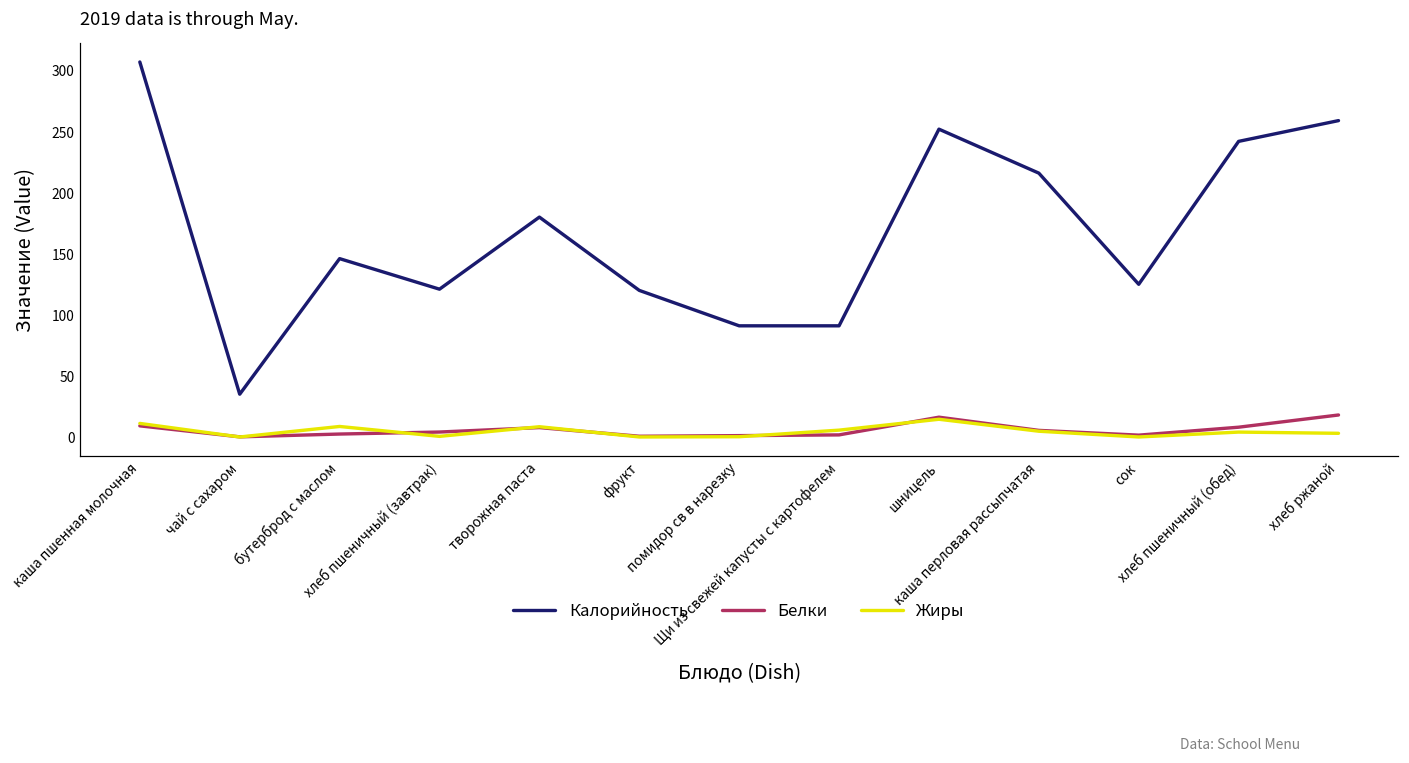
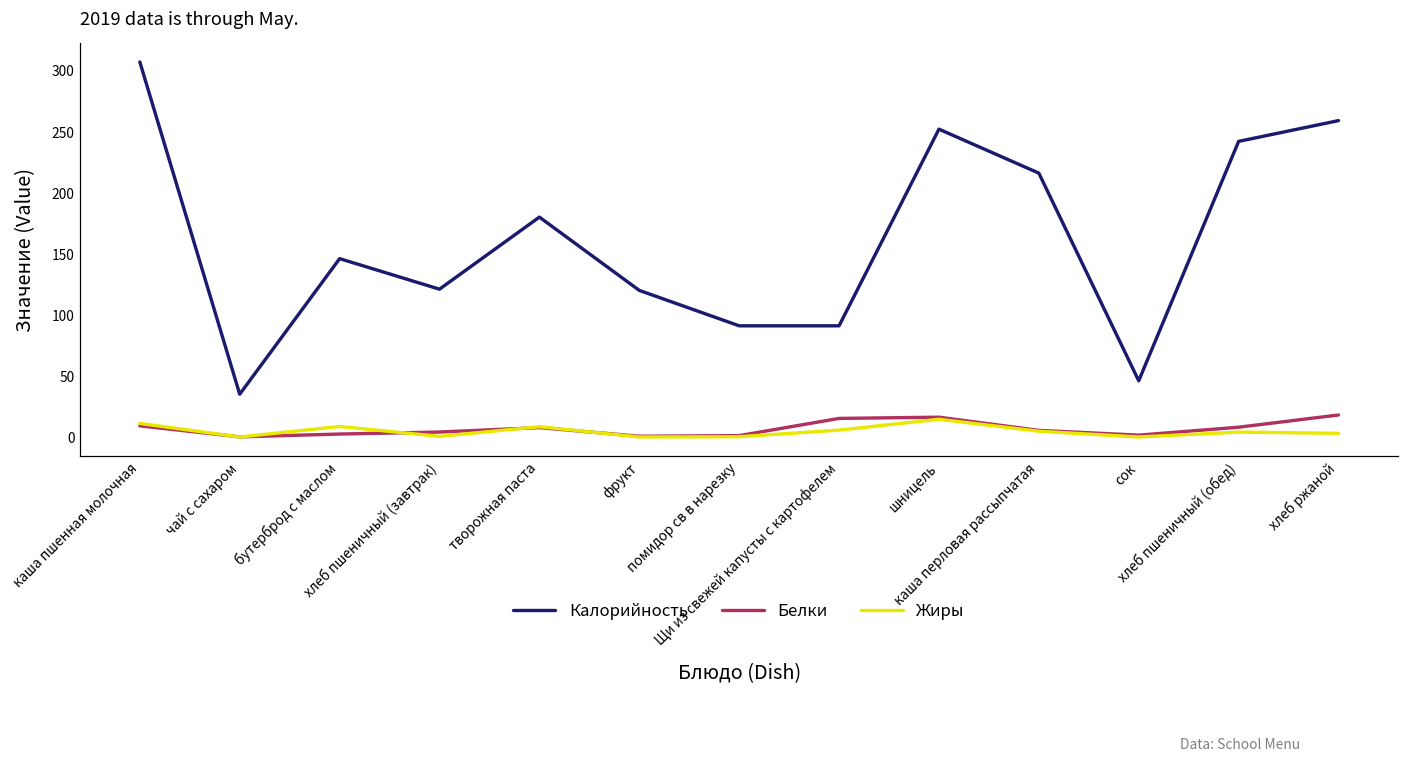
Белки, Щи из свежей капусты с картофелем: 2 -> 15
Калорийность, сок: 125 -> 46
